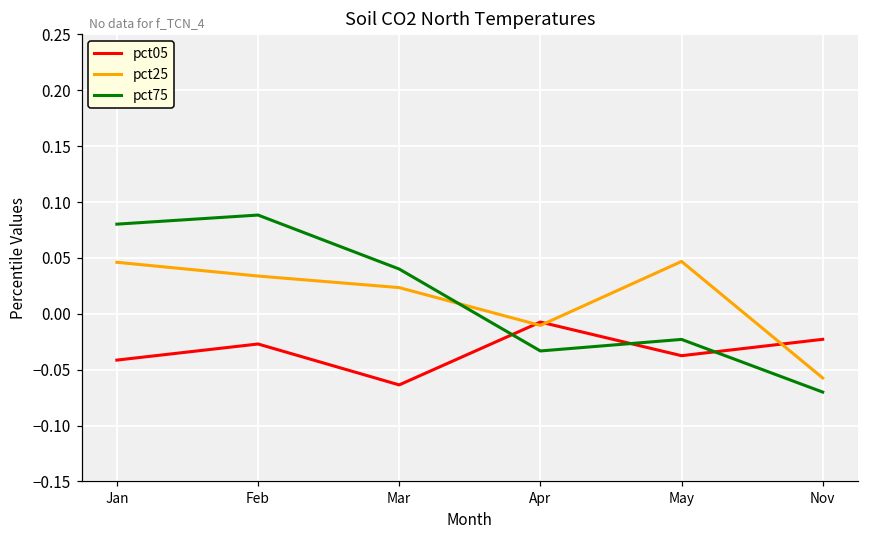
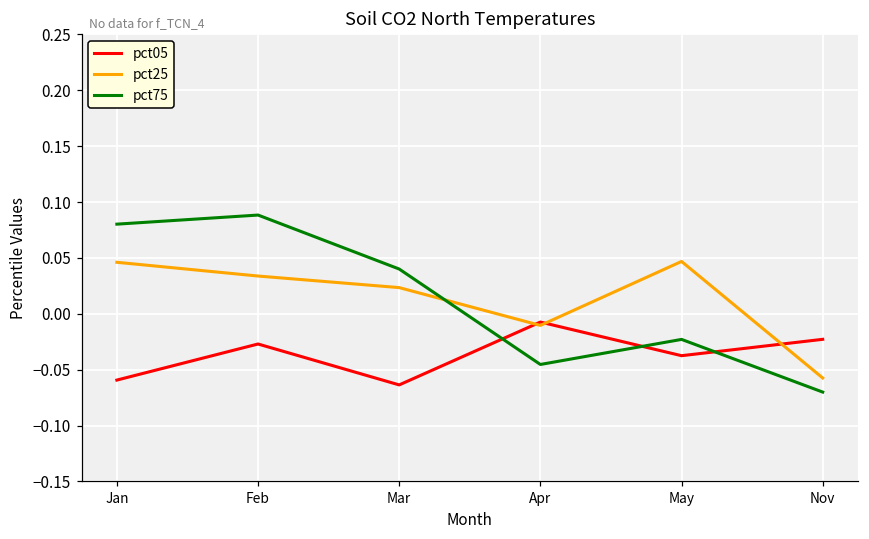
pct05, Jan: -0.041 -> -0.059
pct75, Apr: -0.033 -> -0.045
